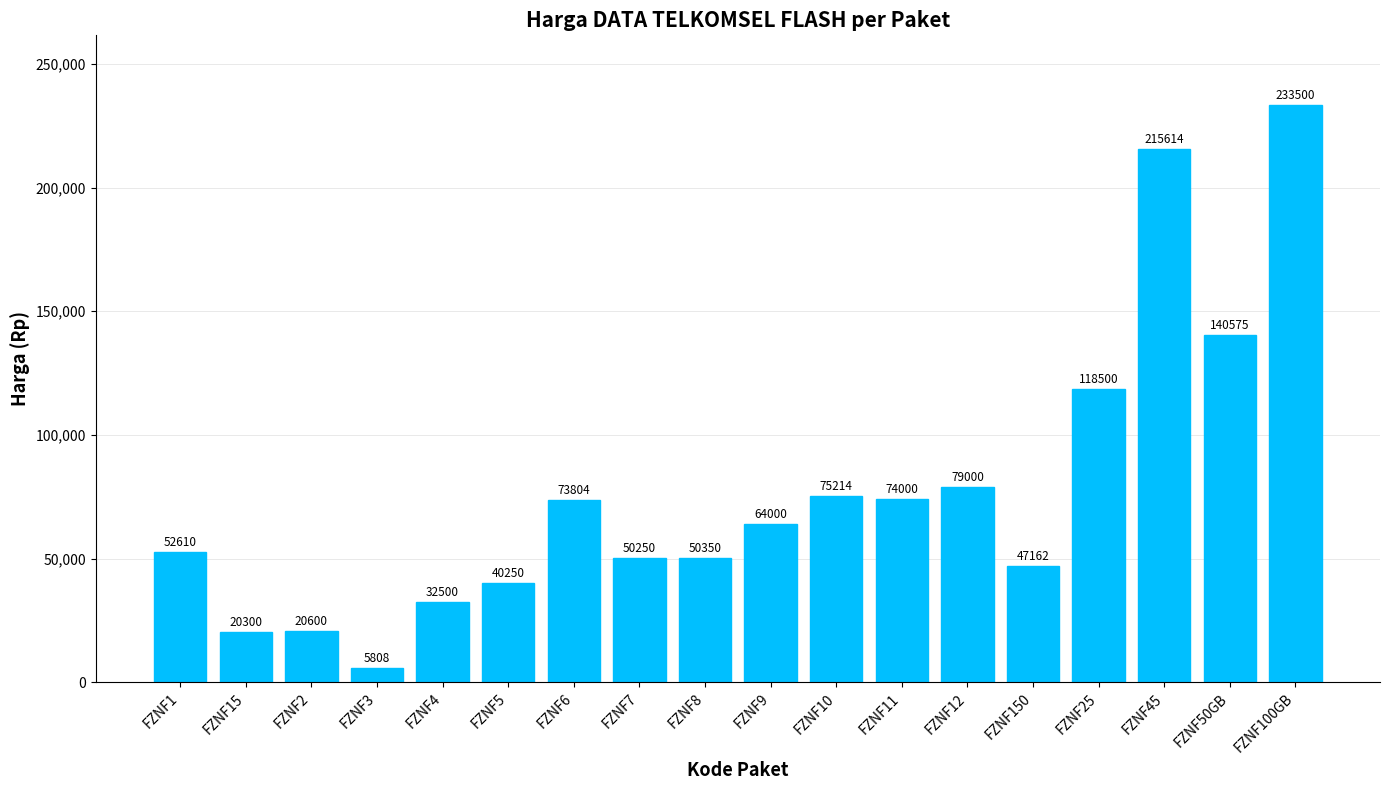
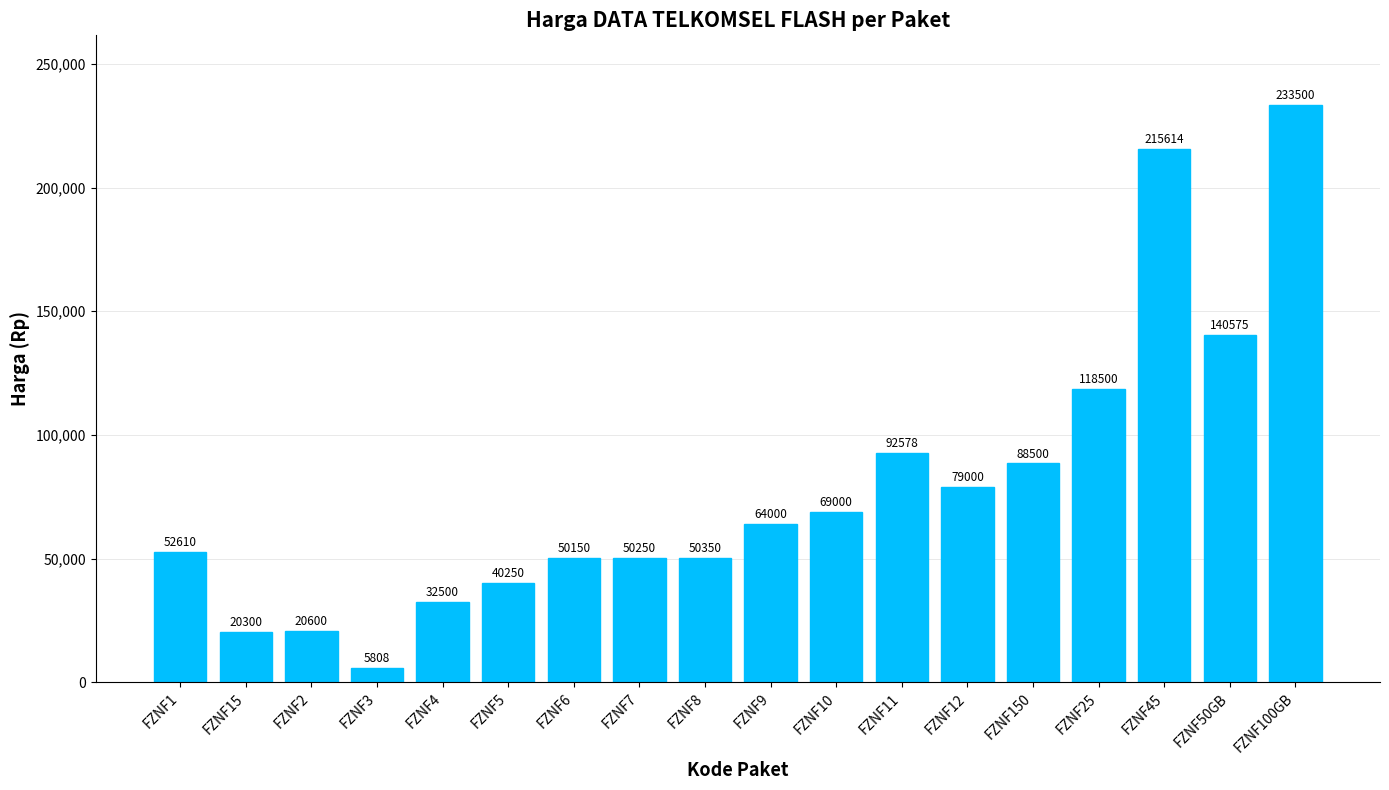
FZNF6: 73804 -> 50150
FZNF10: 75214 -> 69000
FZNF11: 74000 -> 92578
FZNF150: 47162 -> 88500
